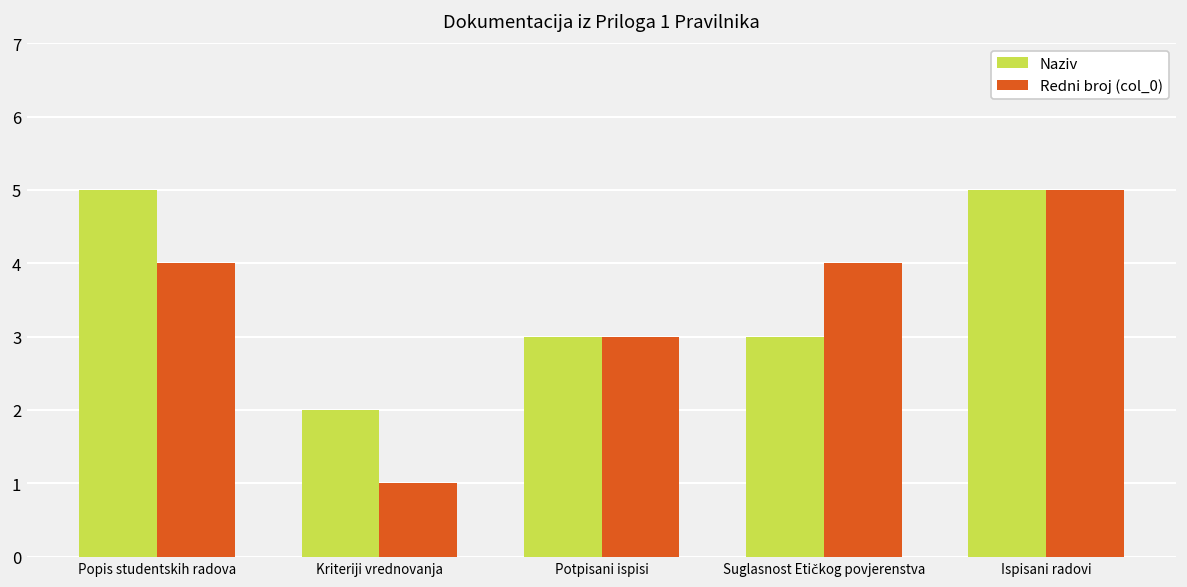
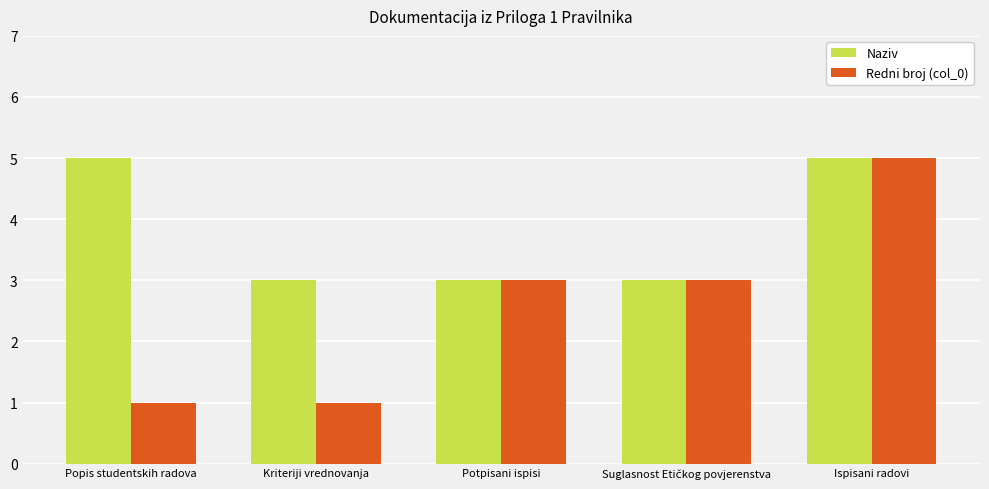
Redni broj (col_0), Popis studentskih radova: 4 -> 1
Naziv, Kriteriji vrednovanja: 2 -> 3
Redni broj (col_0), Suglasnost Etičkog povjerenstva: 4 -> 3
